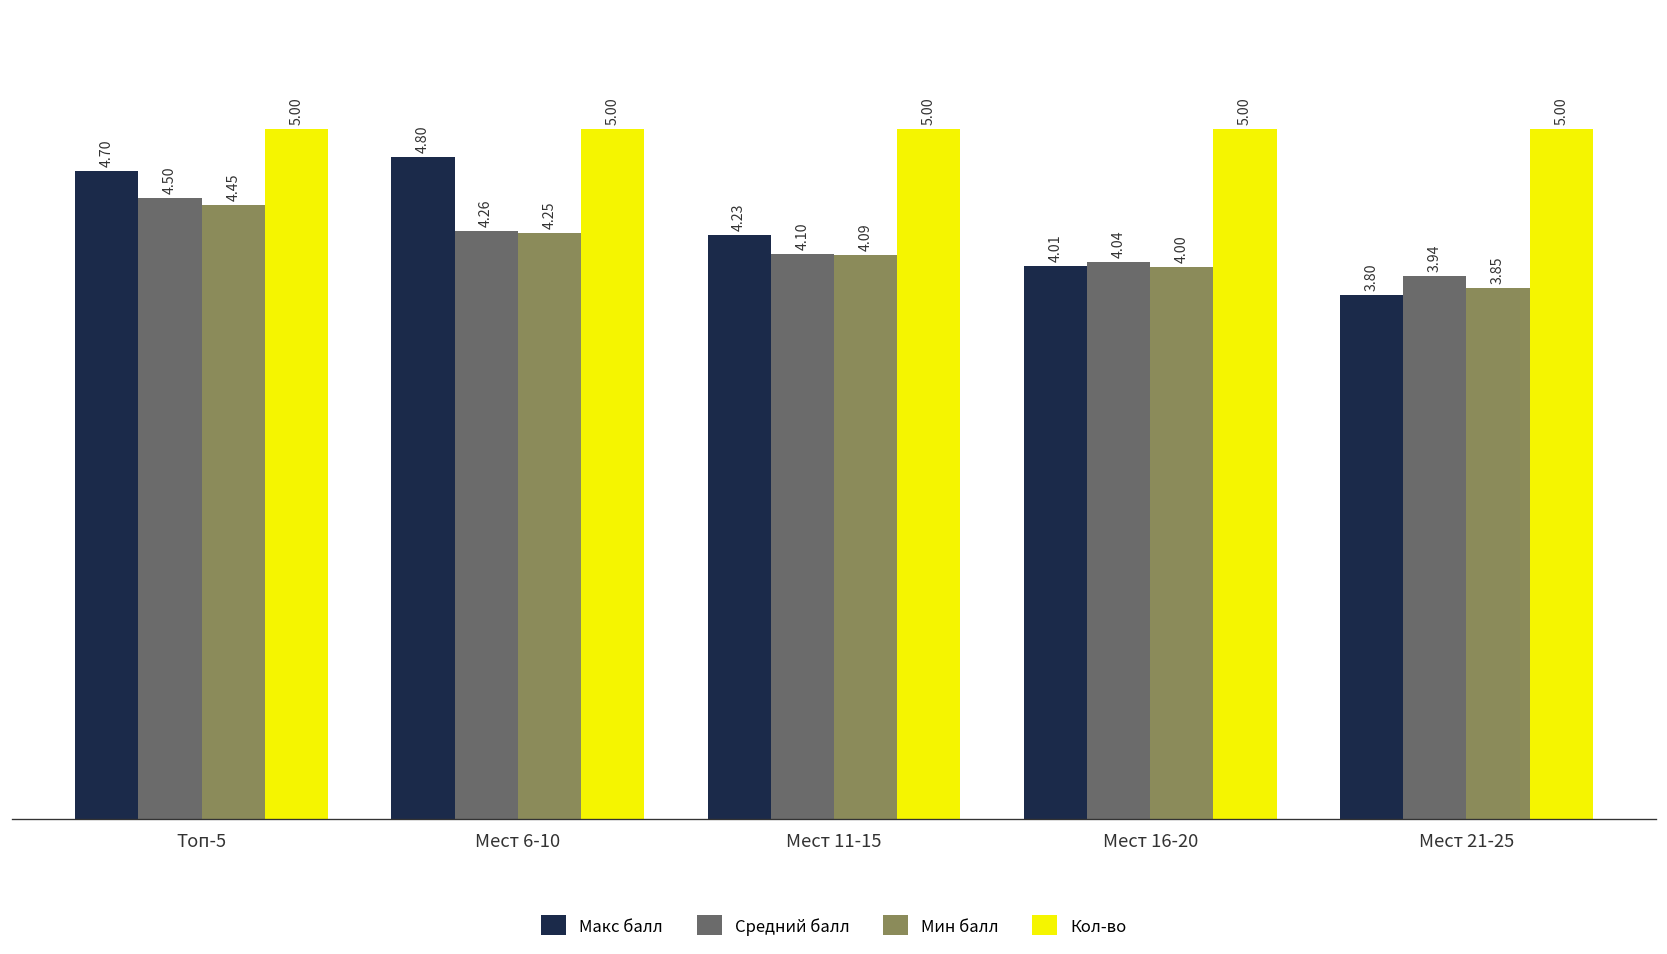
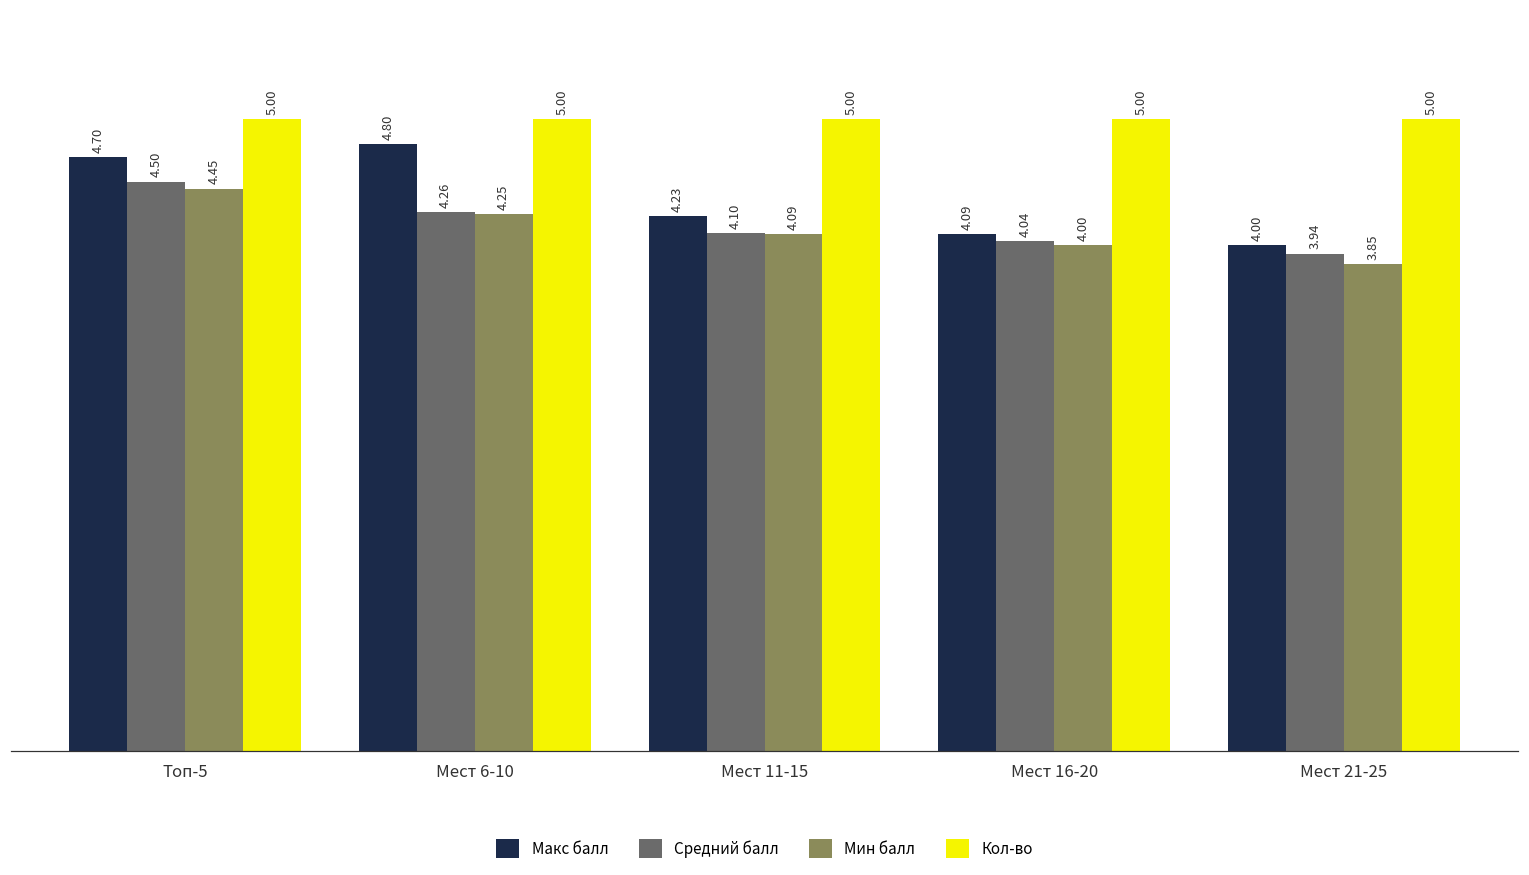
Макс балл, Мест 16-20: 4.01 -> 4.09
Макс балл, Мест 21-25: 3.80 -> 4.00
